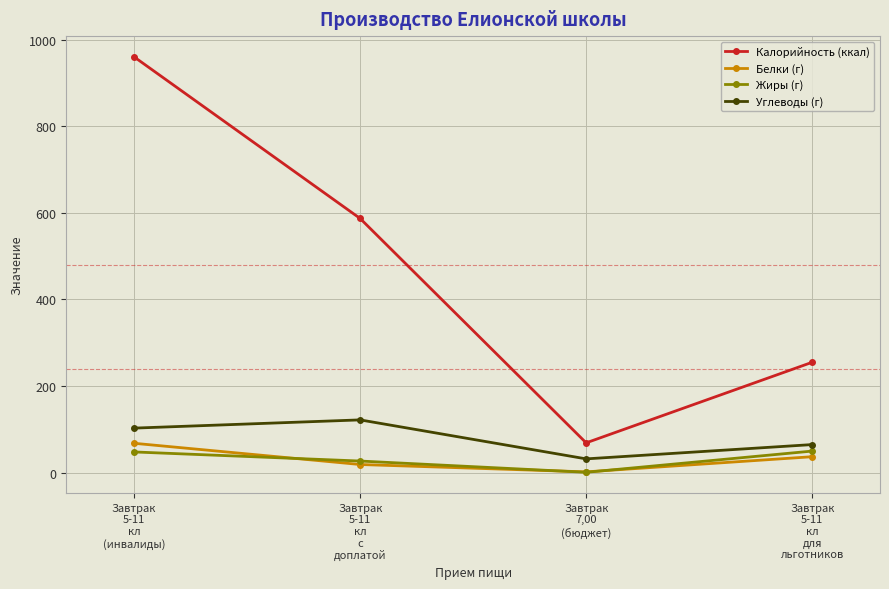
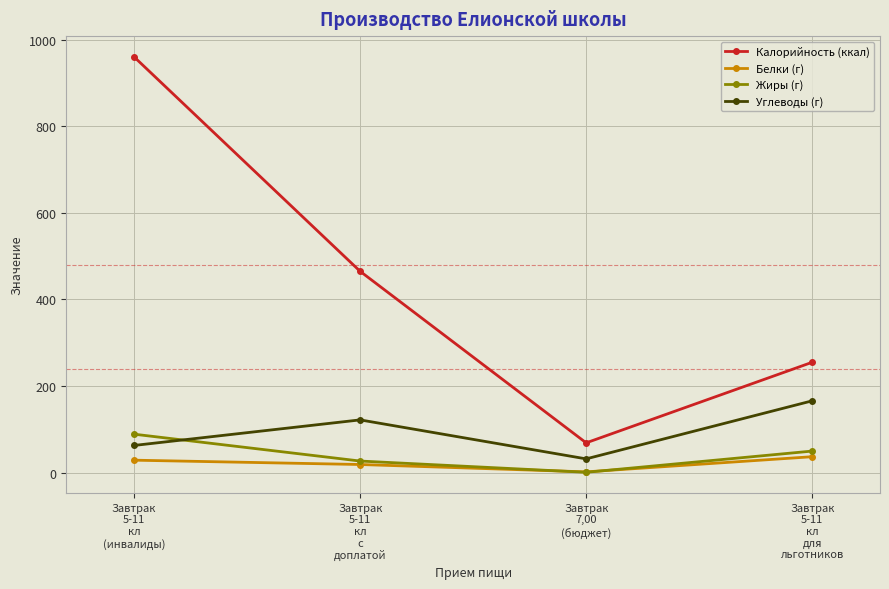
Белки (г), Завтрак 5-11 кл (инвалиды): 70 -> 30
Жиры (г), Завтрак 5-11 кл (инвалиды): 50 -> 90
Углеводы (г), Завтрак 5-11 кл (инвалиды): 100 -> 60
Калорийность (ккал), Завтрак 5-11 кл с доплатой: 590 -> 470
Углеводы (г), Завтрак 5-11 кл для льготников: 70 -> 170
